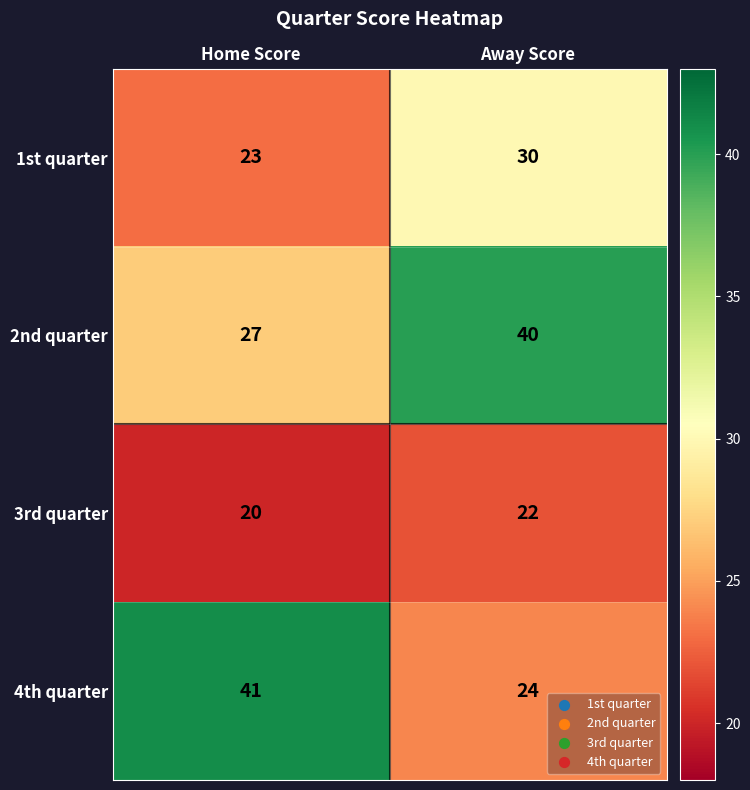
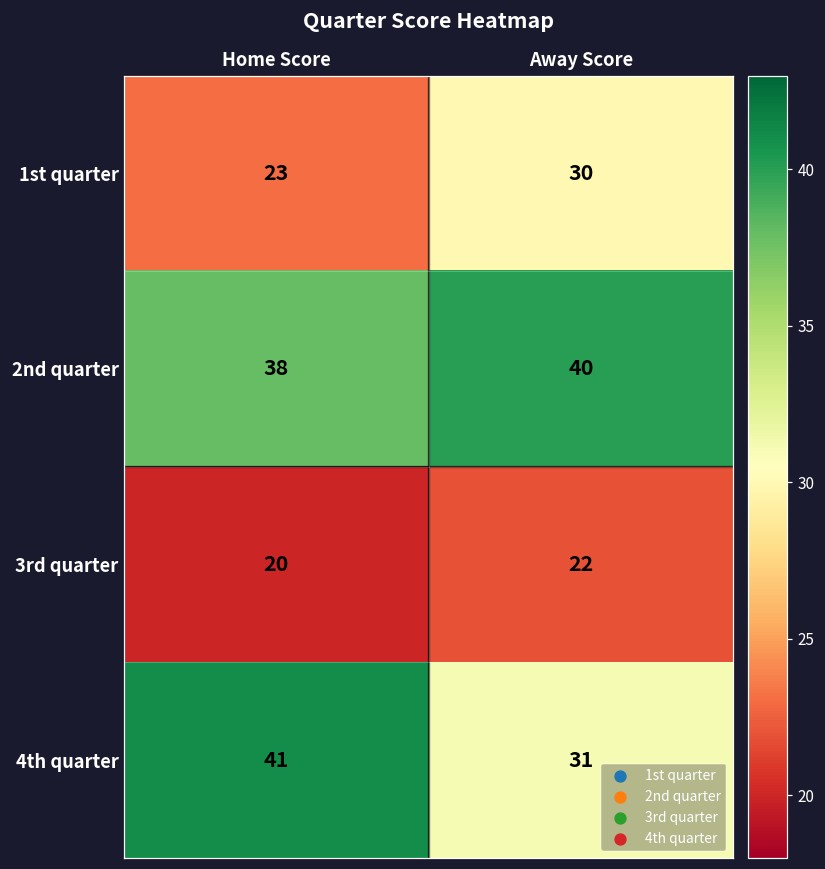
2nd quarter, Home Score: 27 -> 38
4th quarter, Away Score: 24 -> 31
